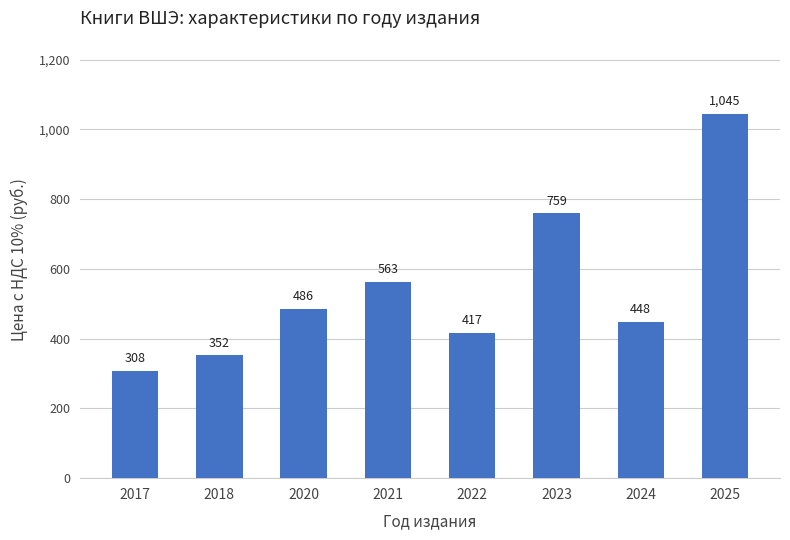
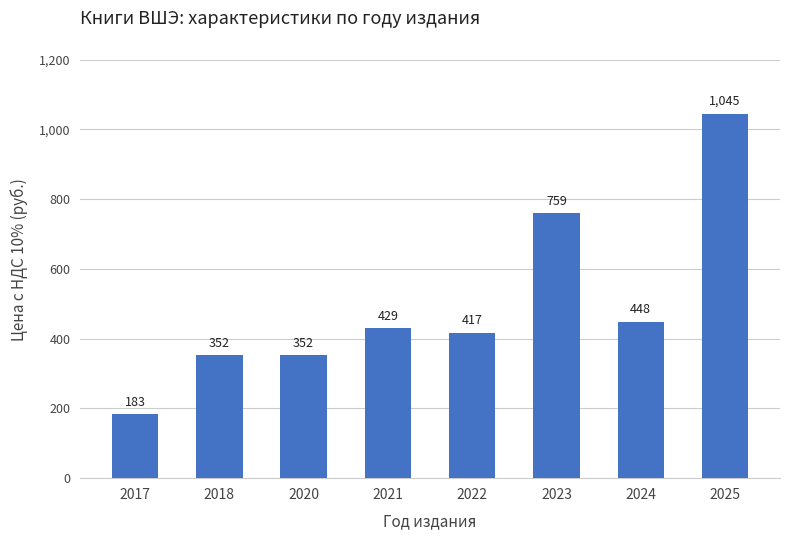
2017: 308 -> 183
2020: 486 -> 352
2021: 563 -> 429
